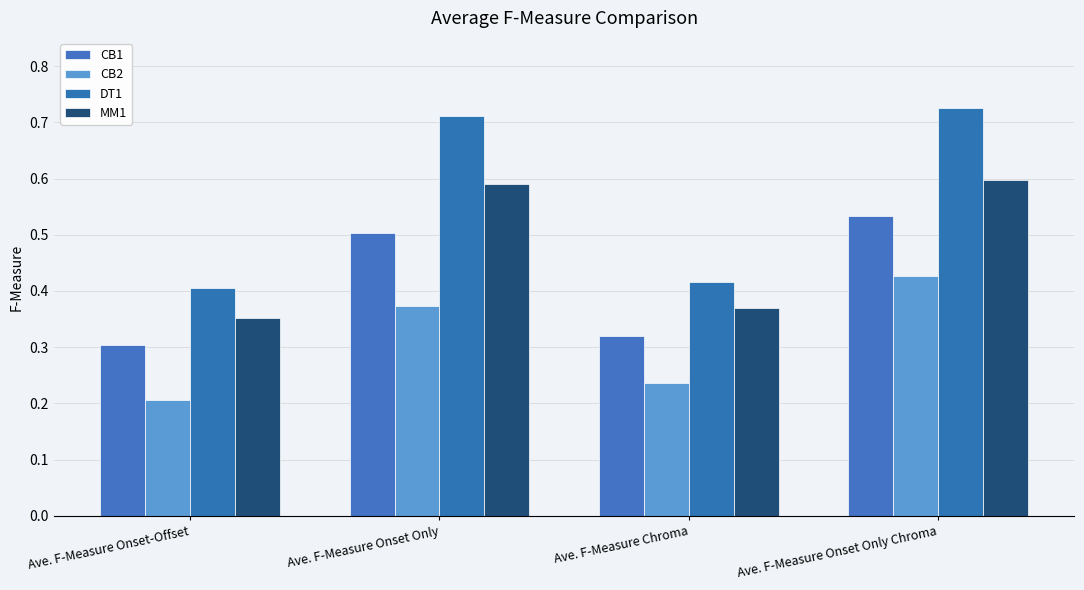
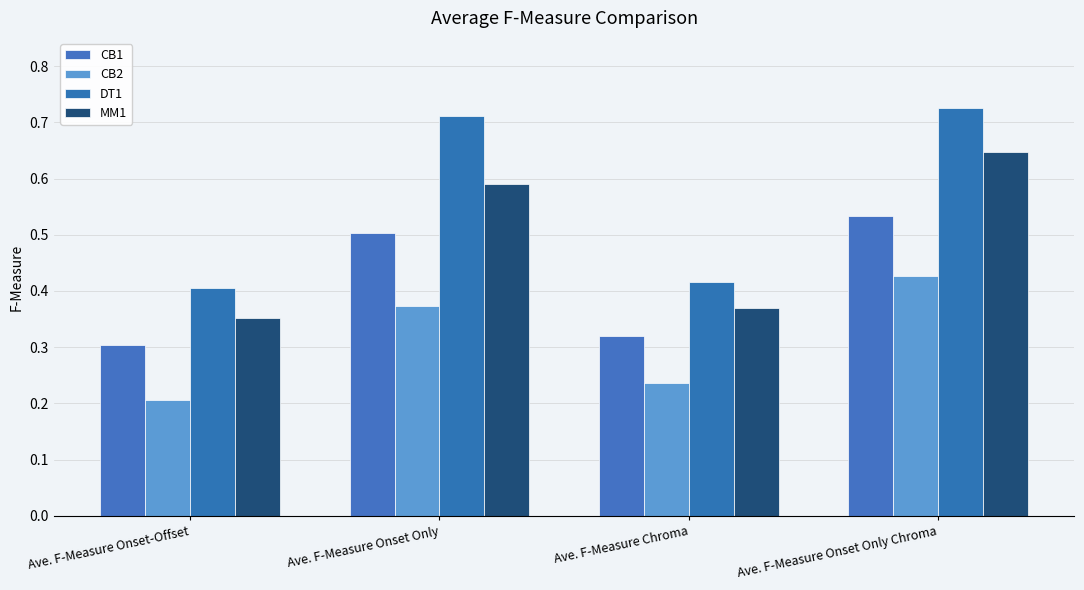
MM1, Ave. F-Measure Onset Only Chroma: 0.60 -> 0.65
